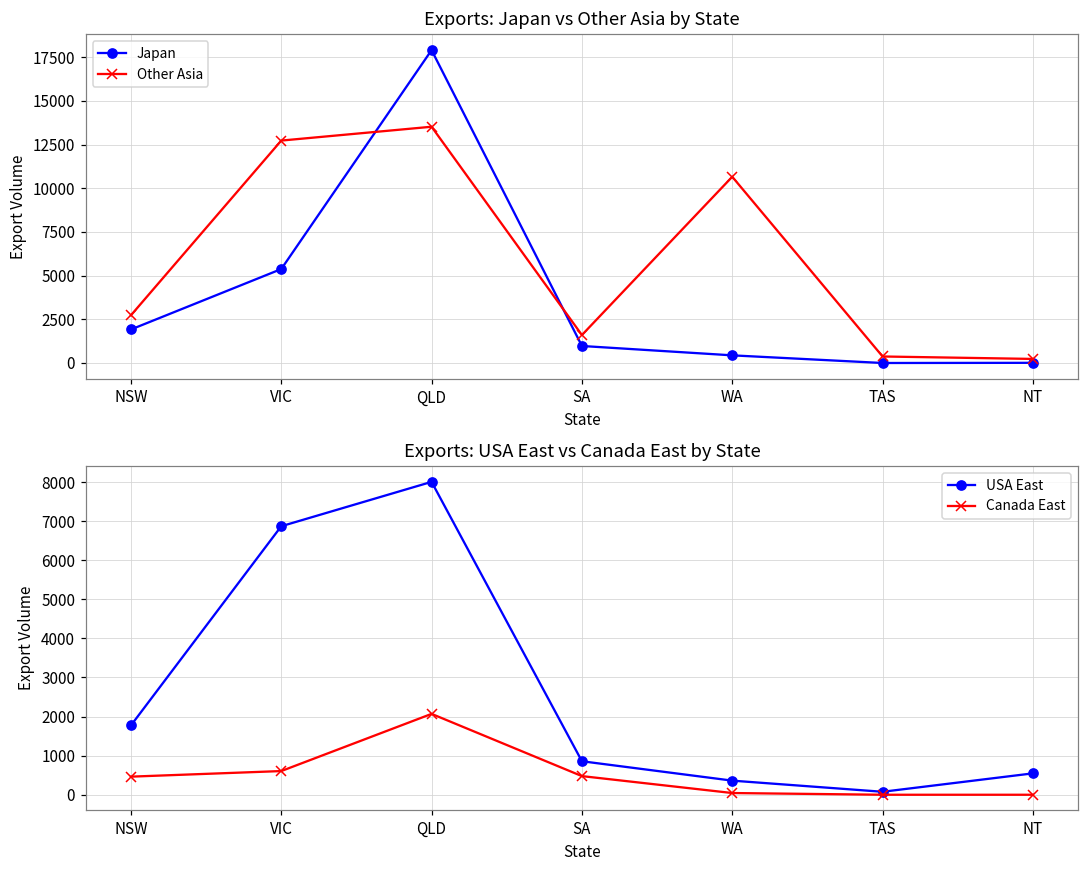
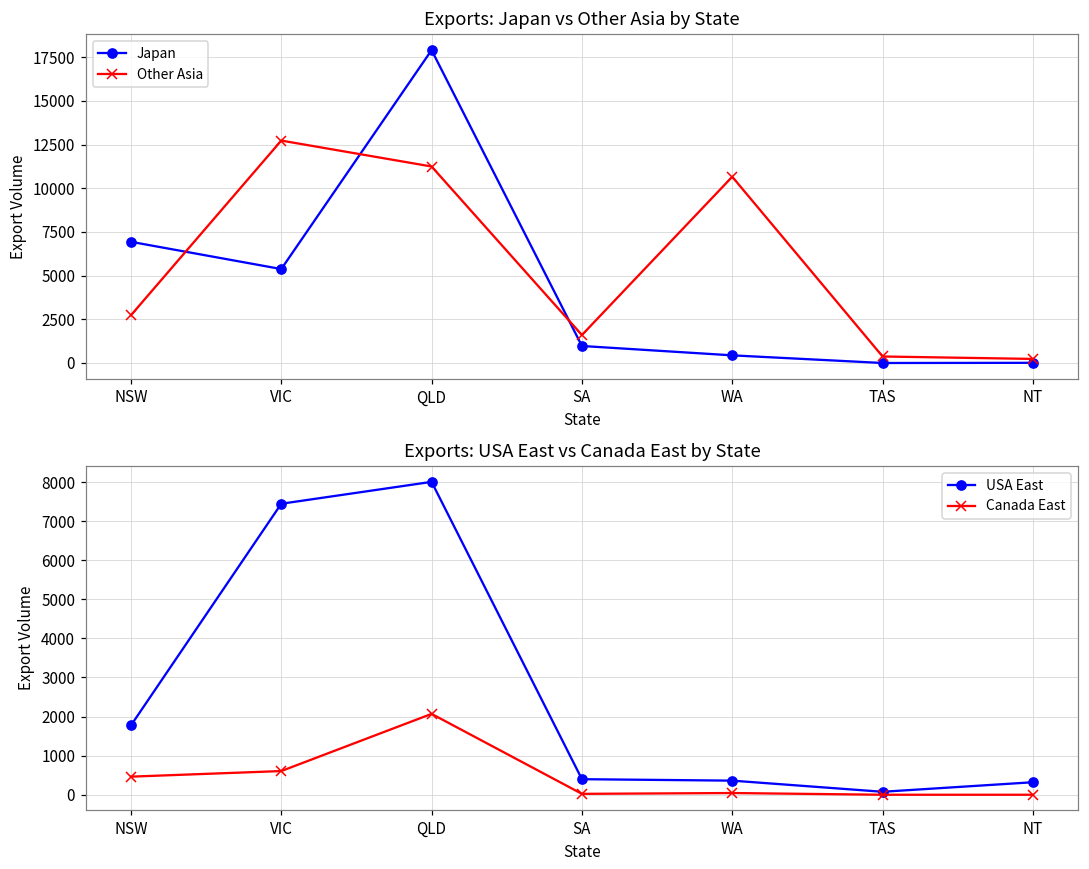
Exports: Japan vs Other Asia by State, Japan, NSW: 1900 -> 6900
Exports: Japan vs Other Asia by State, Other Asia, QLD: 13500 -> 11200
Exports: USA East vs Canada East by State, USA East, VIC: 6900 -> 7400
Exports: USA East vs Canada East by State, USA East, SA: 900 -> 400
Exports: USA East vs Canada East by State, Canada East, SA: 500 -> 0
Exports: USA East vs Canada East by State, USA East, NT: 500 -> 300
